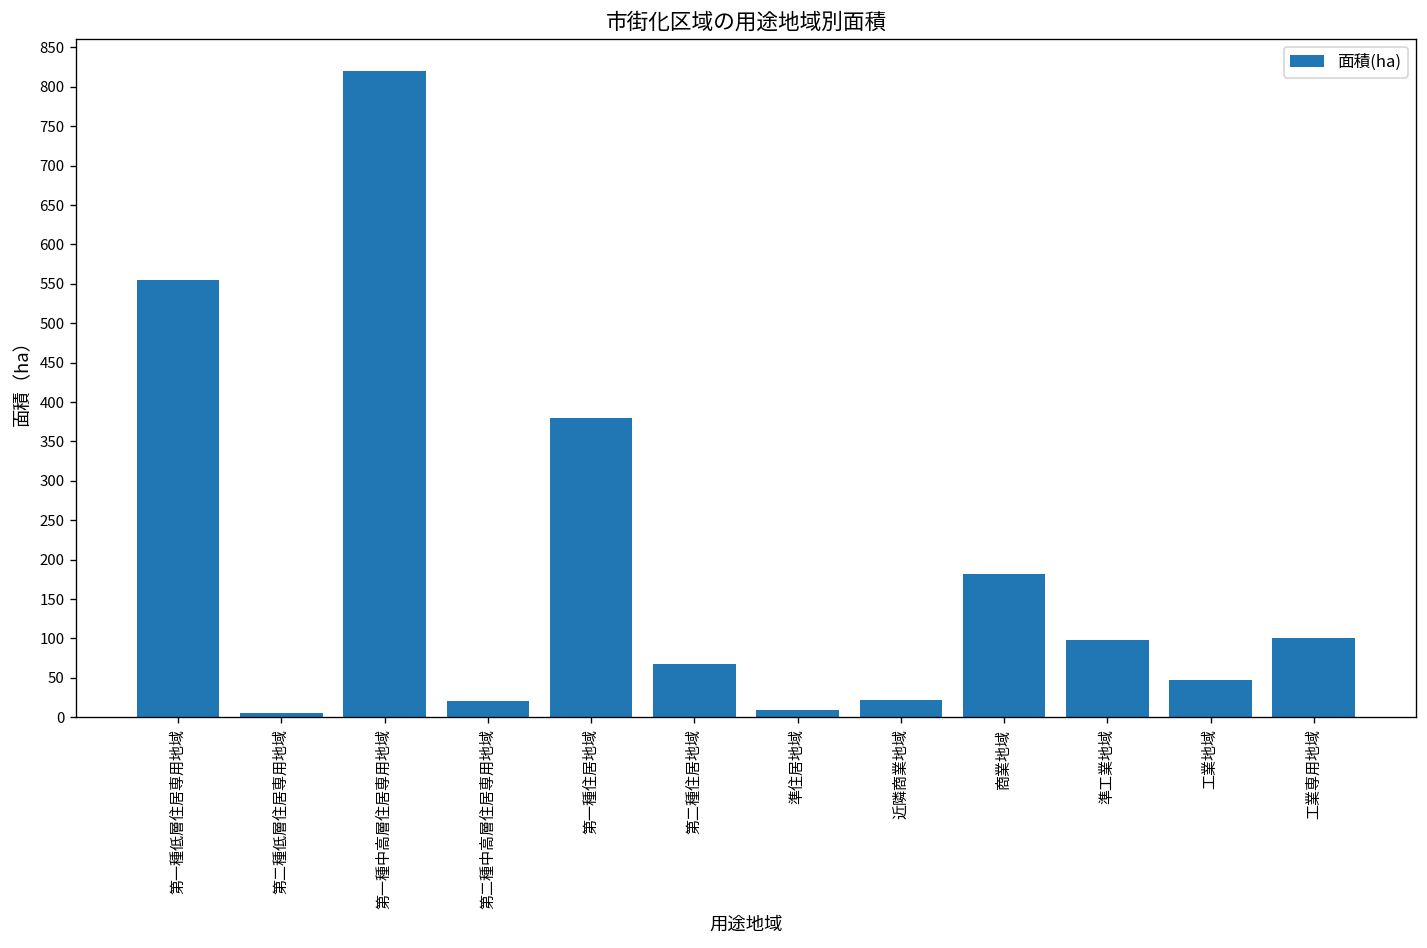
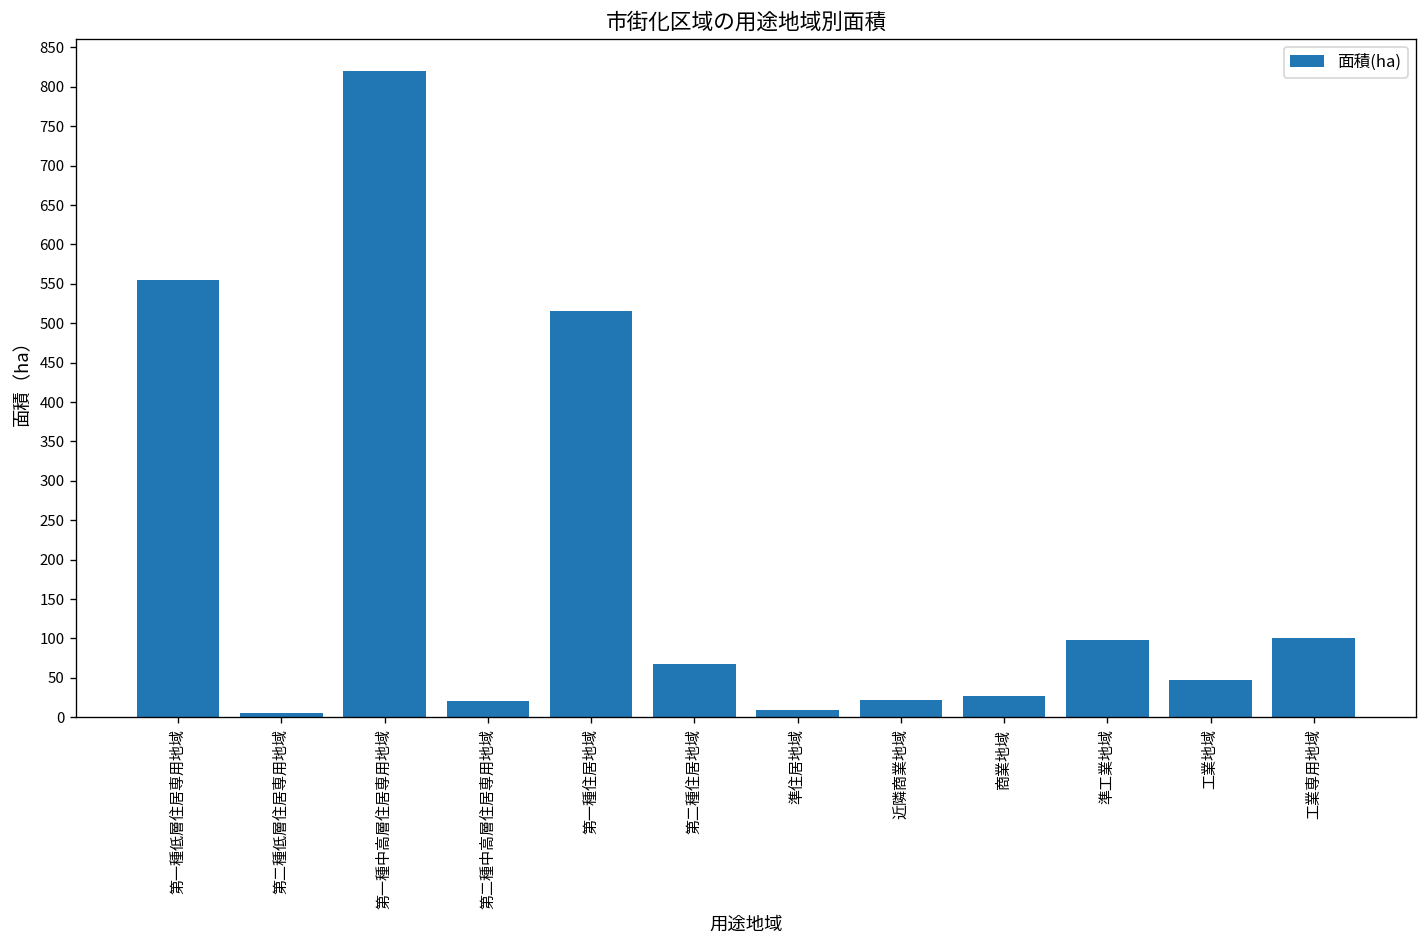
第一種住居地域: 380 -> 520
商業地域: 180 -> 30
